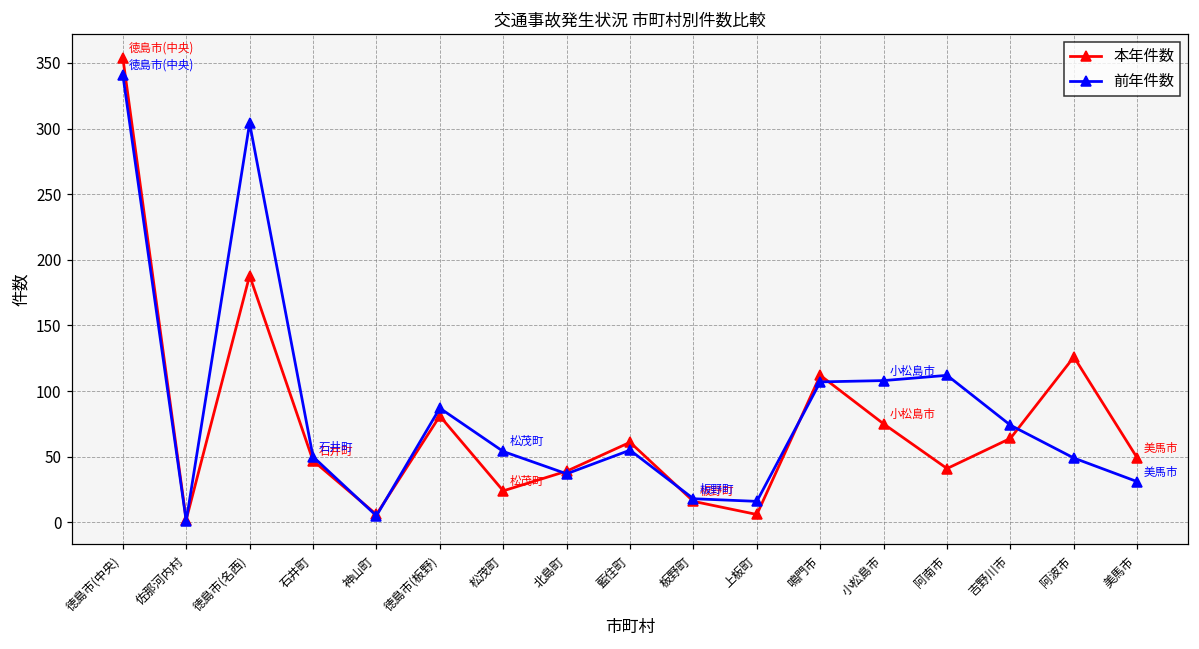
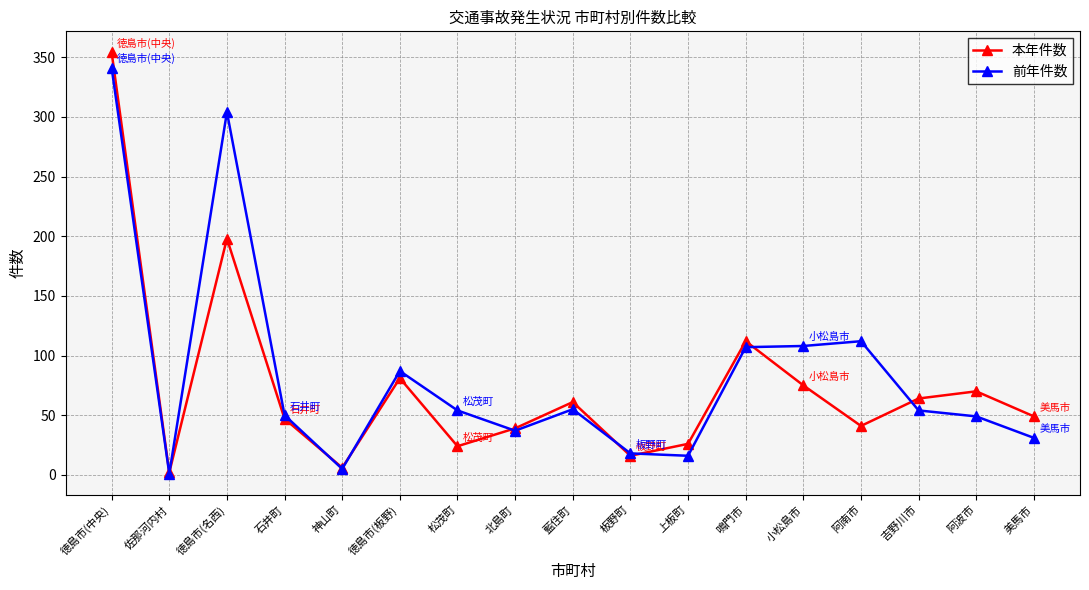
本年件数, 徳島市(名西): 188 -> 198
本年件数, 上板町: 6 -> 26
前年件数, 吉野川市: 74 -> 54
本年件数, 阿波市: 126 -> 70
